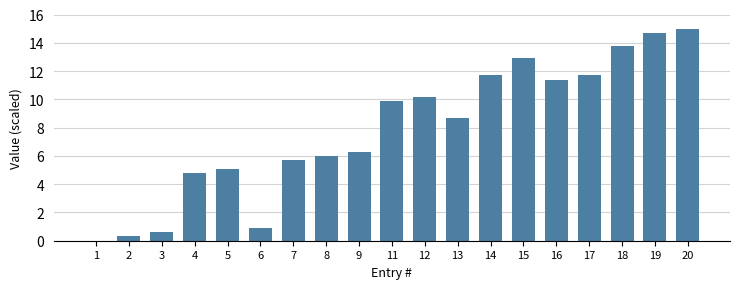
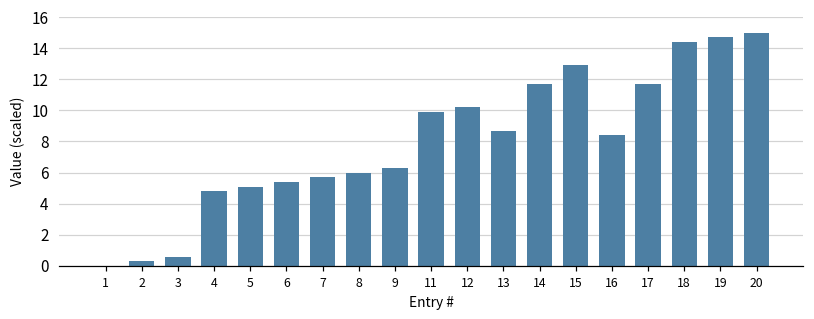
6: 0.9 -> 5.4
16: 11.4 -> 8.4
18: 13.8 -> 14.4
